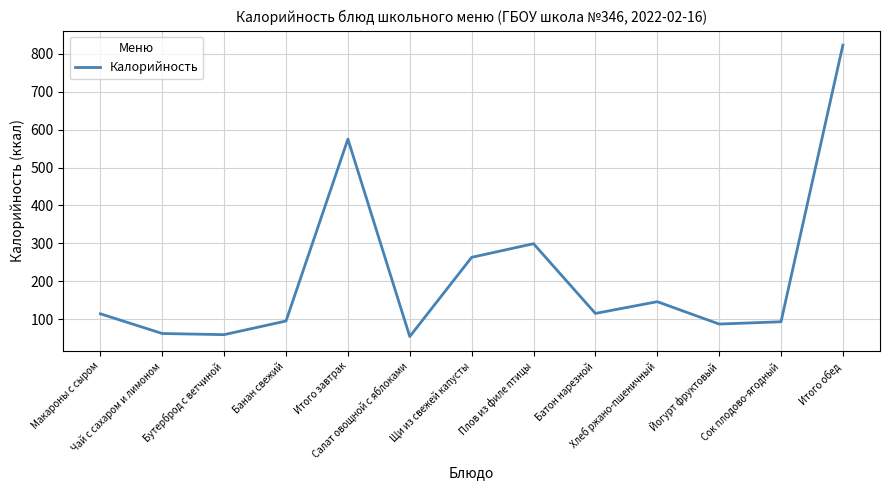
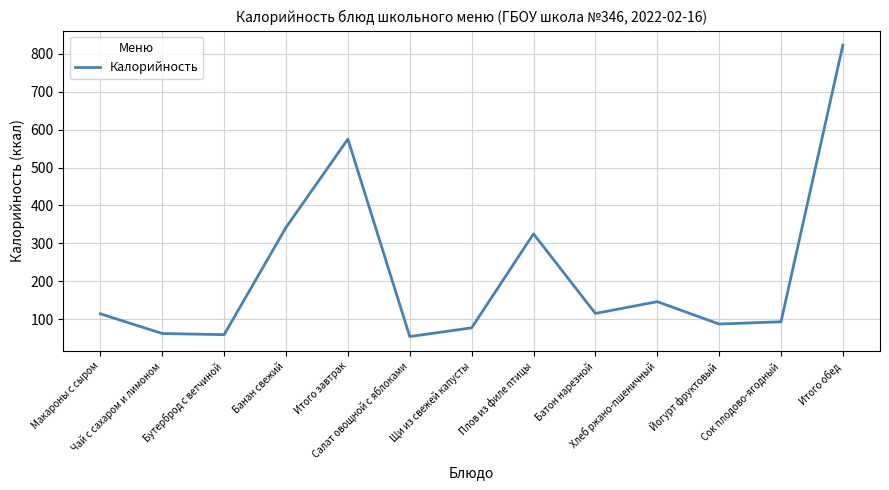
Банан свежий: 100 -> 340
Щи из свежей капусты: 260 -> 80
Плов из филе птицы: 300 -> 330
